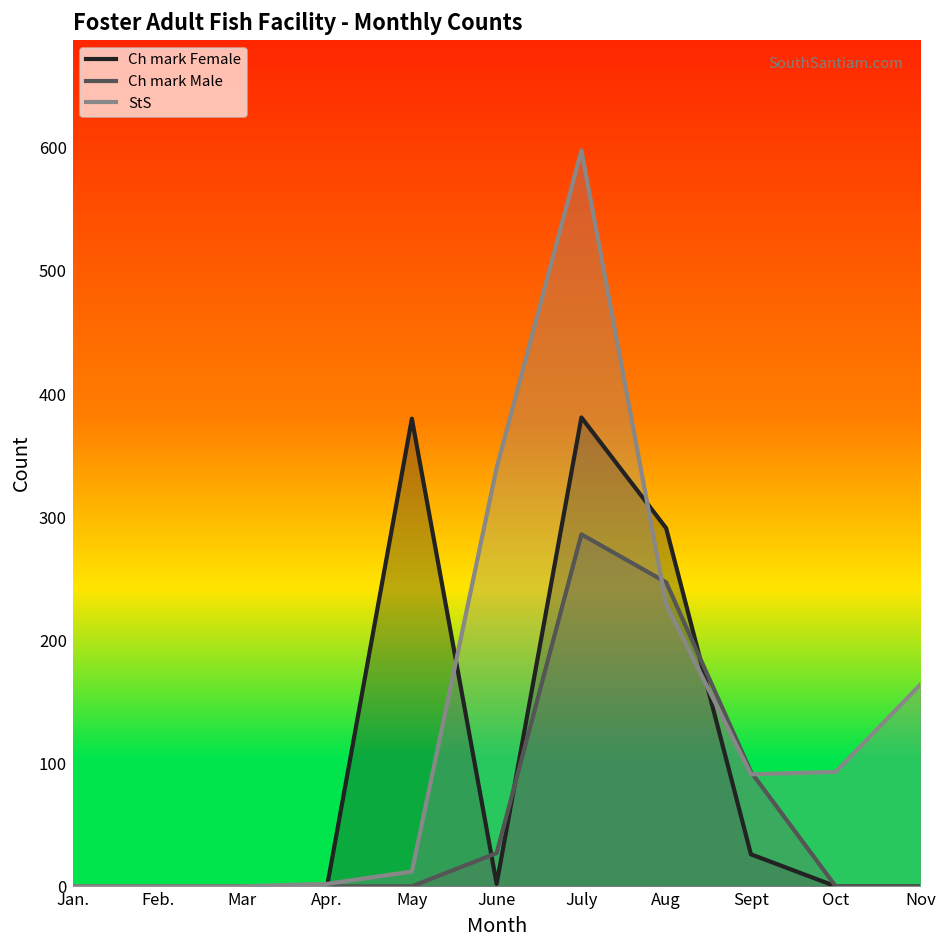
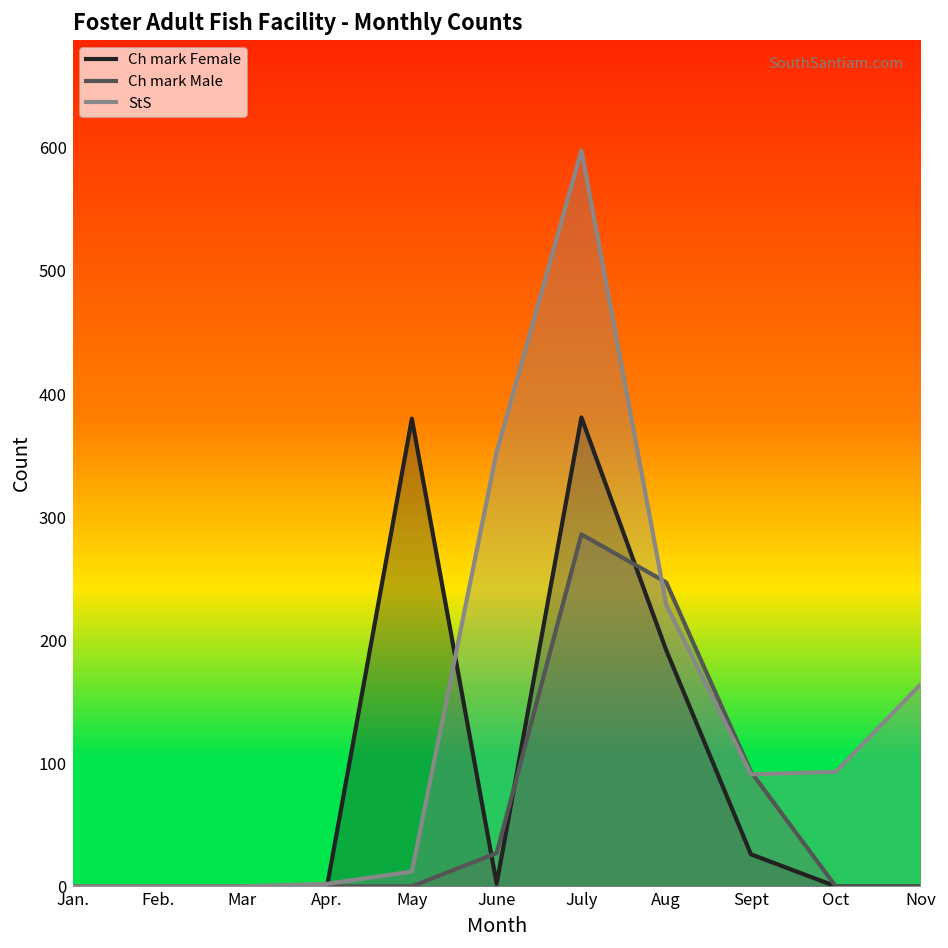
StS, June: 340 -> 353
Ch mark Female, Aug: 291 -> 192
